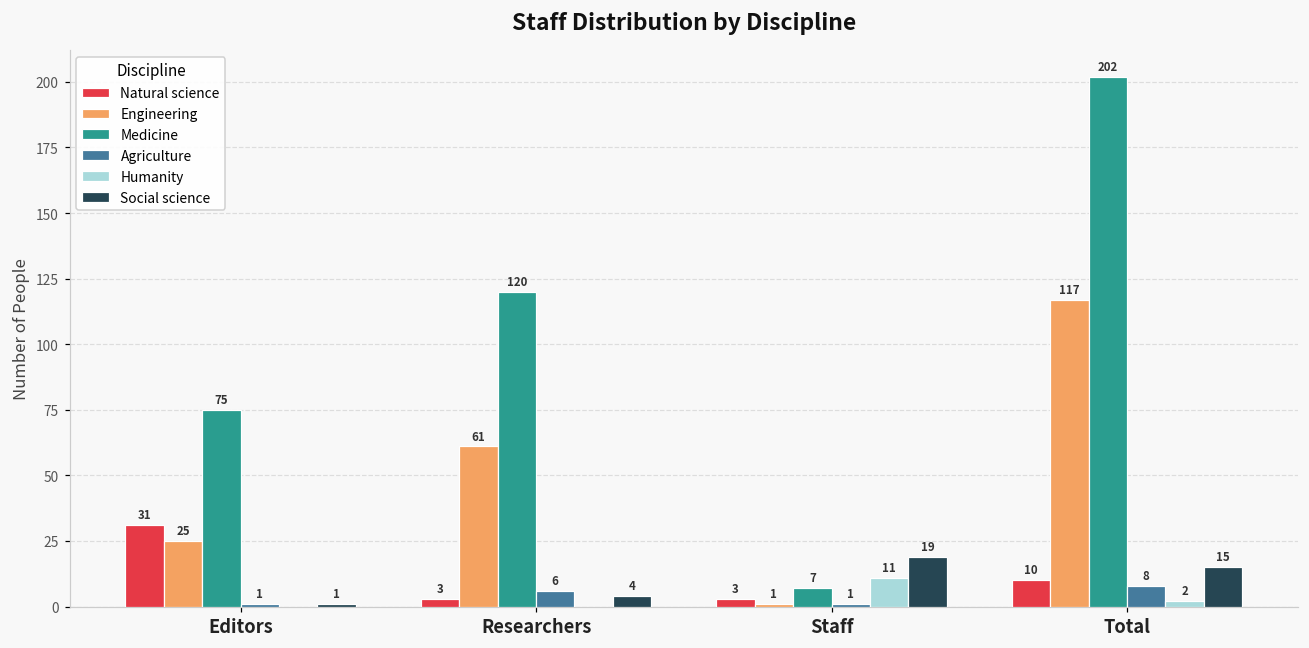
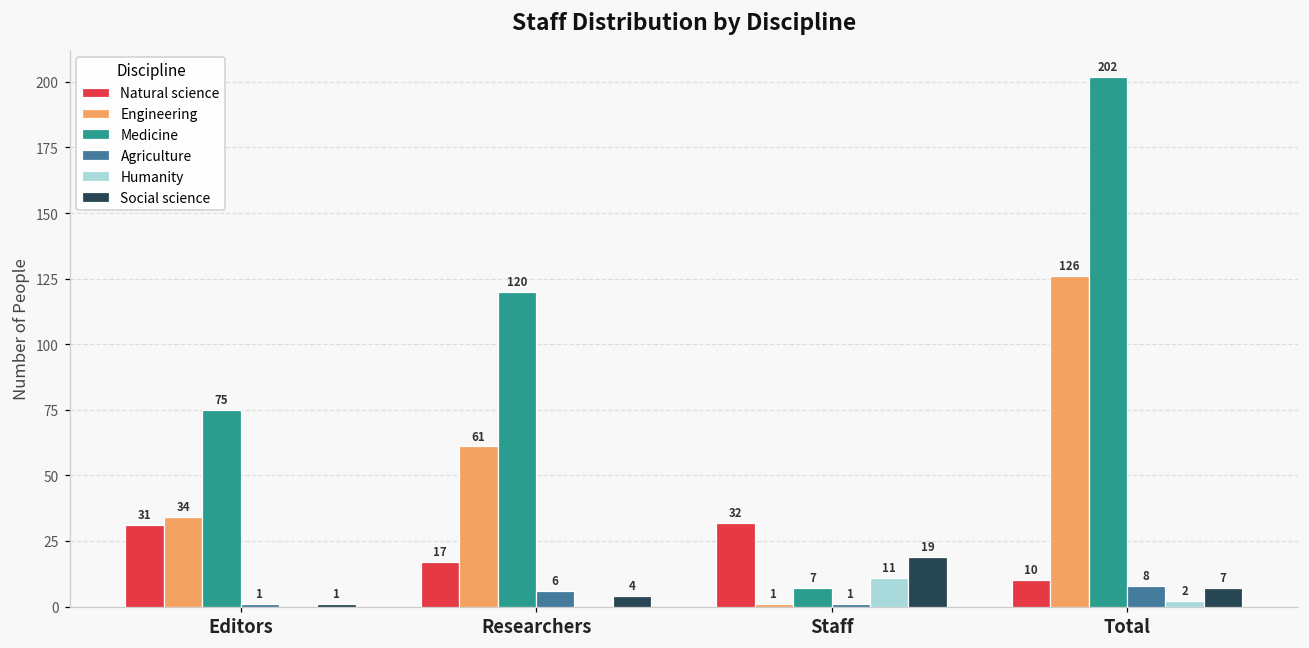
Engineering, Editors: 25 -> 34
Natural science, Researchers: 3 -> 17
Natural science, Staff: 3 -> 32
Engineering, Total: 117 -> 126
Social science, Total: 15 -> 7
